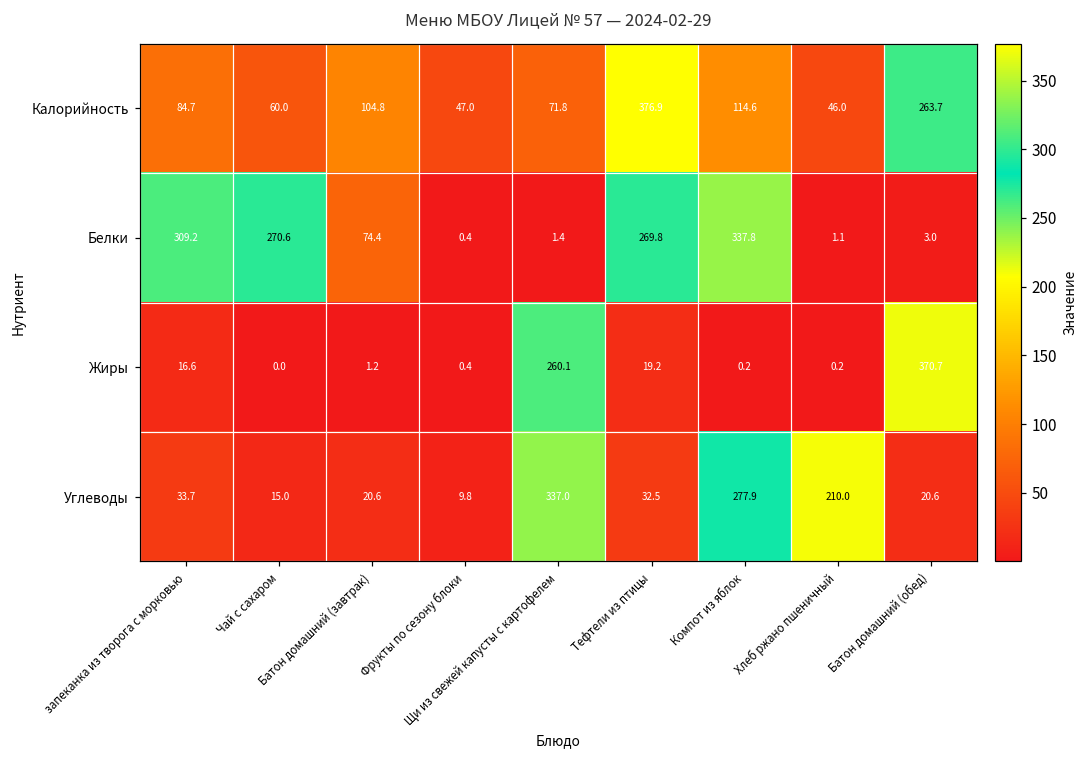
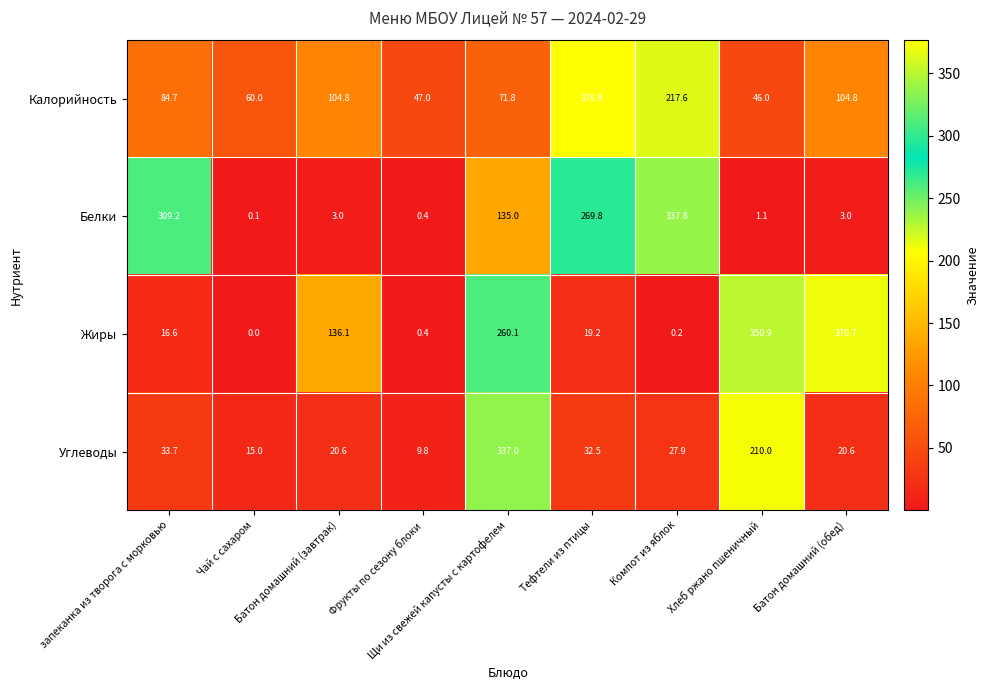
Калорийность, Компот из яблок: 114.6 -> 217.6
Калорийность, Батон домашний (обед): 263.7 -> 104.8
Белки, Чай с сахаром: 270.6 -> 0.1
Белки, Батон домашний (завтрак): 74.4 -> 3.0
Белки, Щи из свежей капусты с картофелем: 1.4 -> 135.0
Жиры, Батон домашний (завтрак): 1.2 -> 136.1
Жиры, Хлеб ржано пшеничный: 0.2 -> 350.9
Углеводы, Компот из яблок: 277.9 -> 27.9
